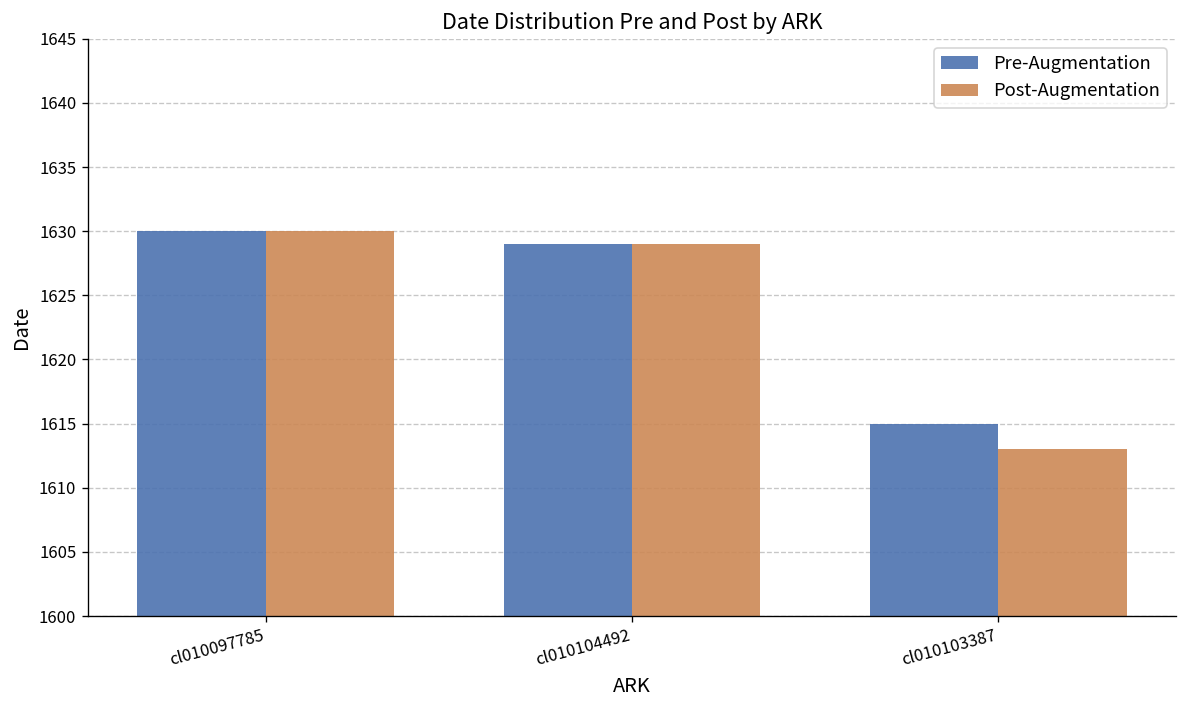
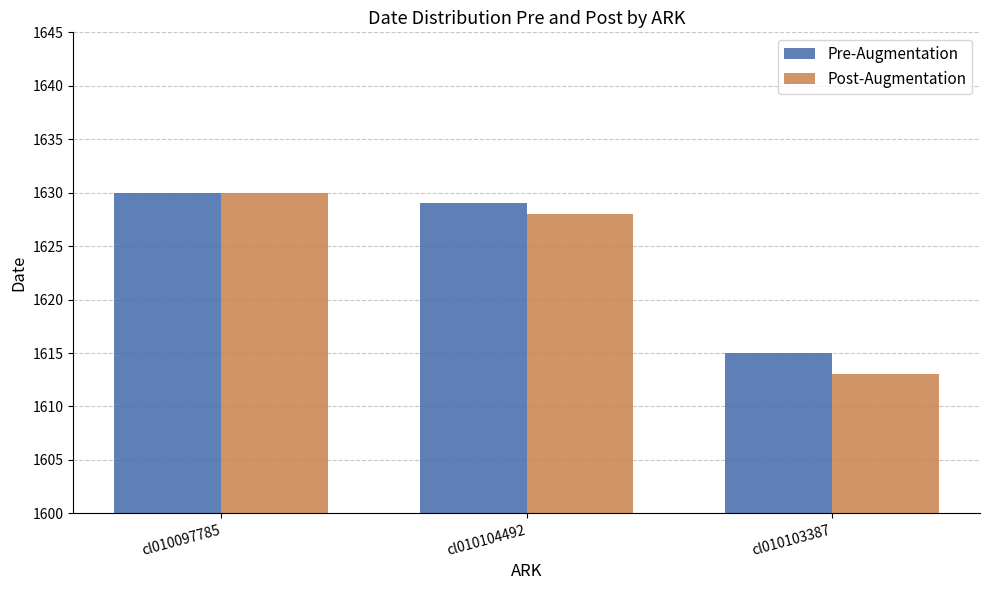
Post-Augmentation, cl010104492: 1629 -> 1628
